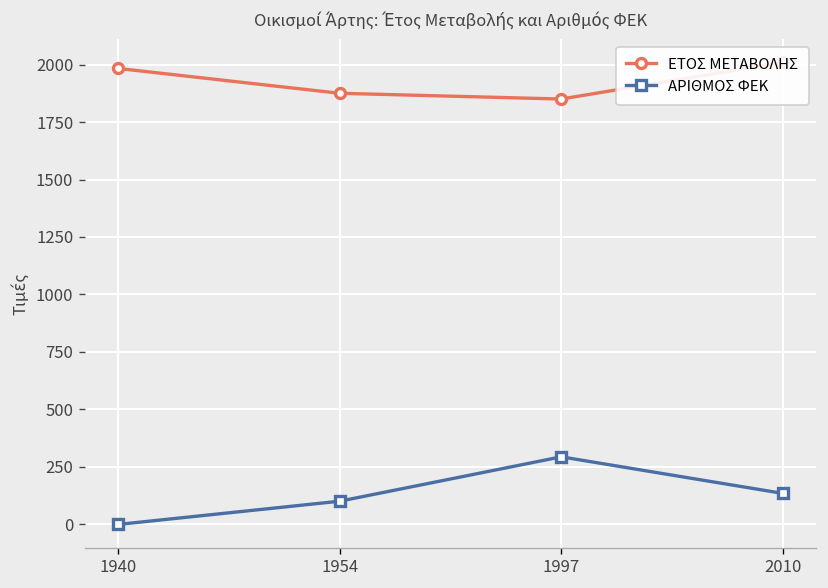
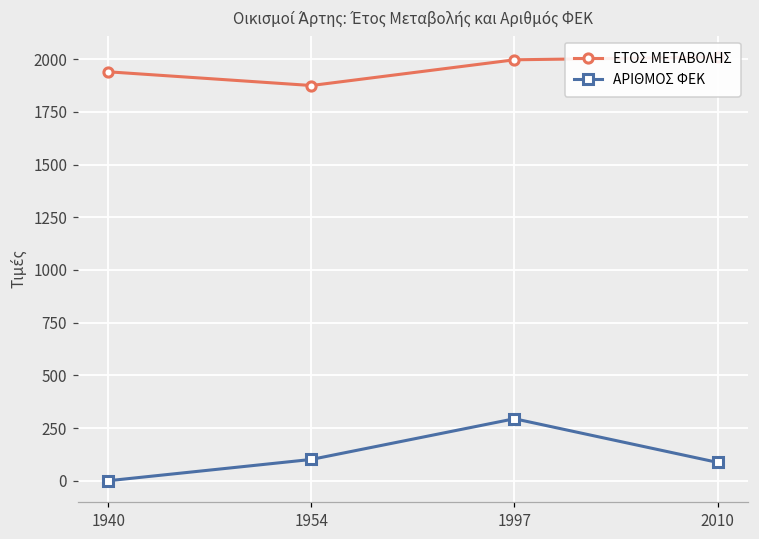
ΕΤΟΣ ΜΕΤΑΒΟΛΗΣ, 1940: 1980 -> 1940
ΕΤΟΣ ΜΕΤΑΒΟΛΗΣ, 1997: 1850 -> 2000
ΑΡΙΘΜΟΣ ΦΕΚ, 2010: 140 -> 90
